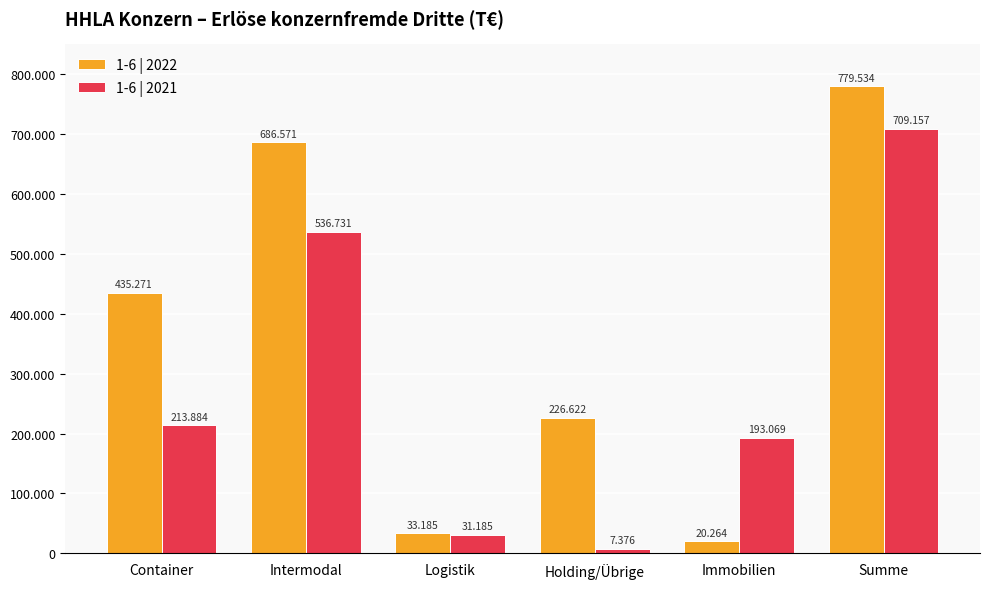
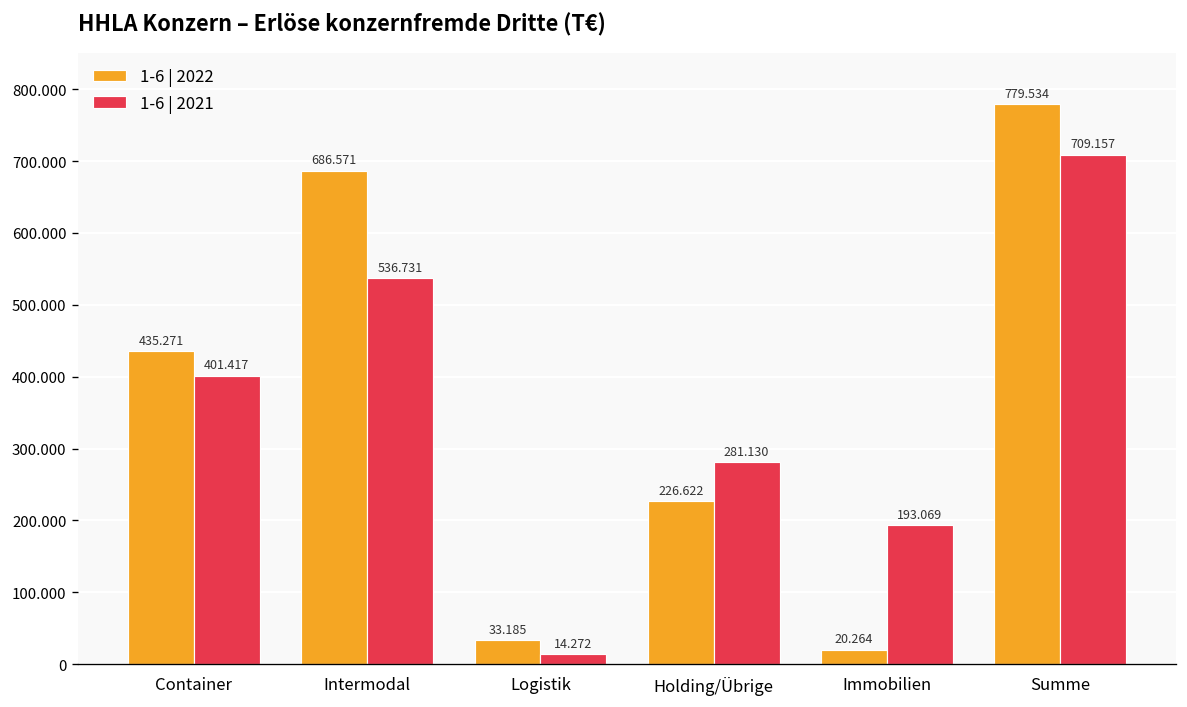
1-6 | 2021, Container: 213.884 -> 401.417
1-6 | 2021, Logistik: 31.185 -> 14.272
1-6 | 2021, Holding/Übrige: 7.376 -> 281.130
